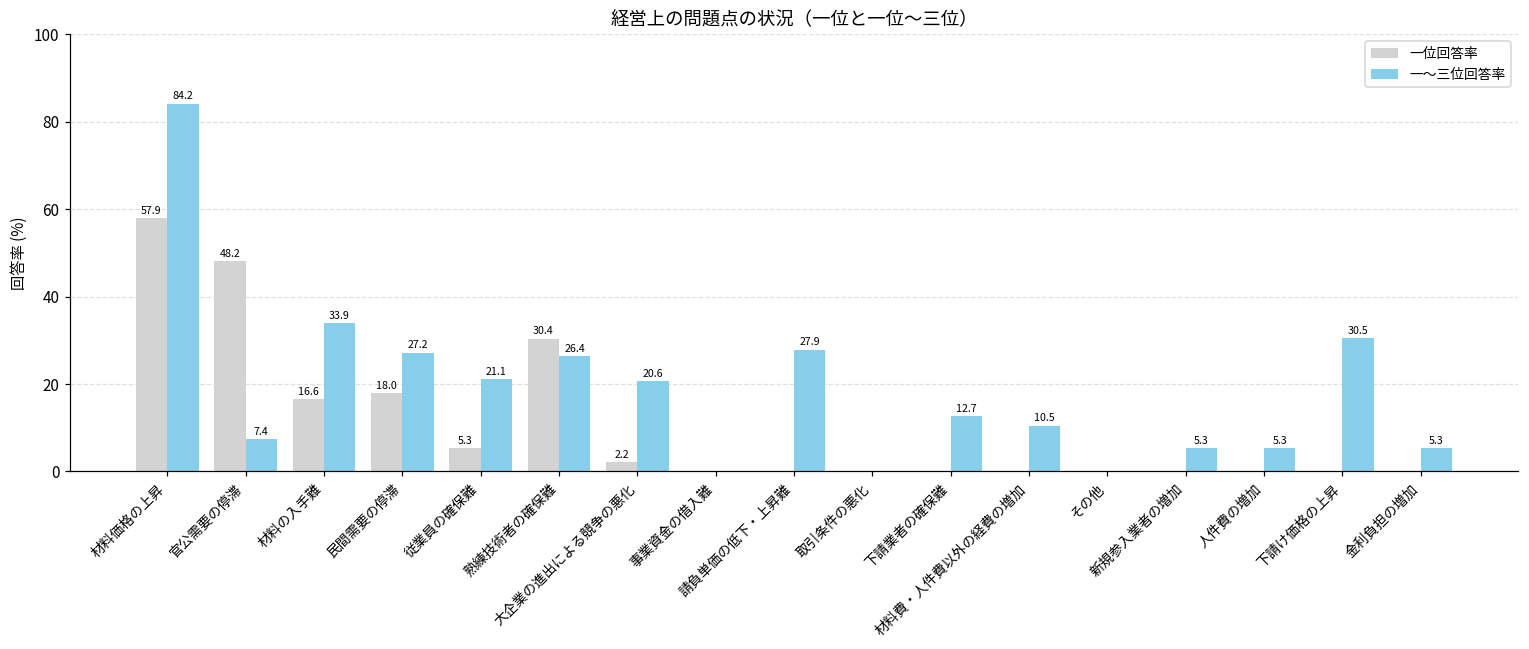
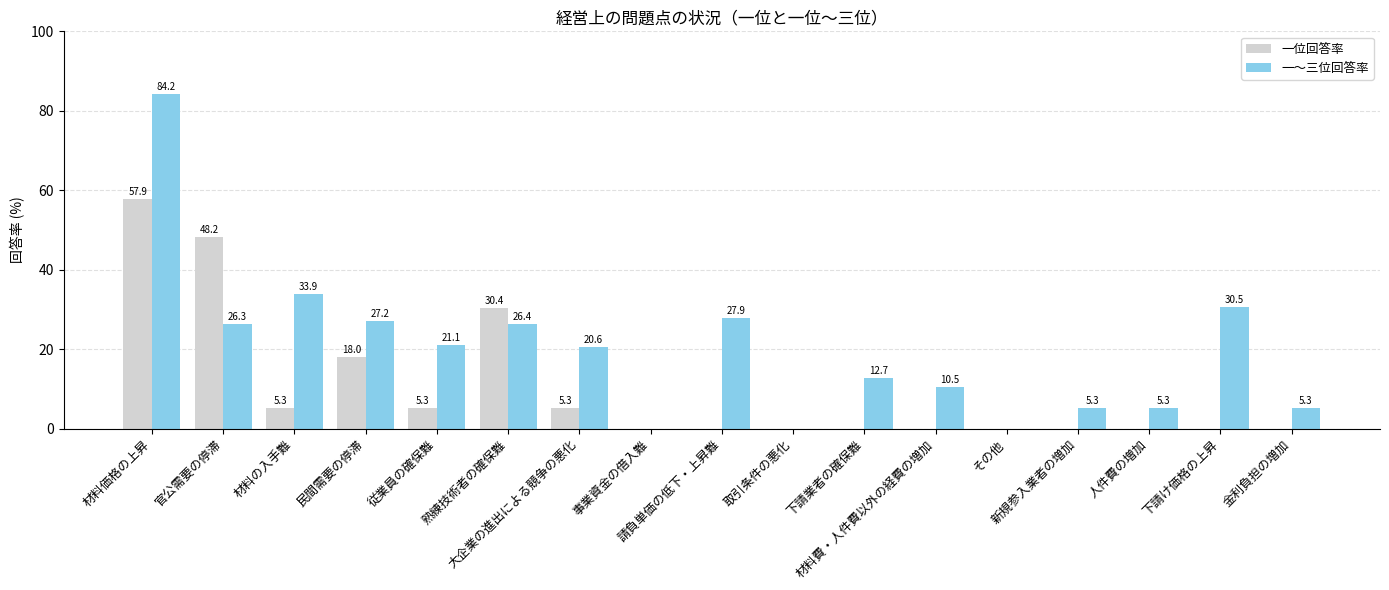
一～三位回答率, 官公需要の停滞: 7.4 -> 26.3
一位回答率, 材料の入手難: 16.6 -> 5.3
一位回答率, 大企業の進出による競争の悪化: 2.2 -> 5.3
